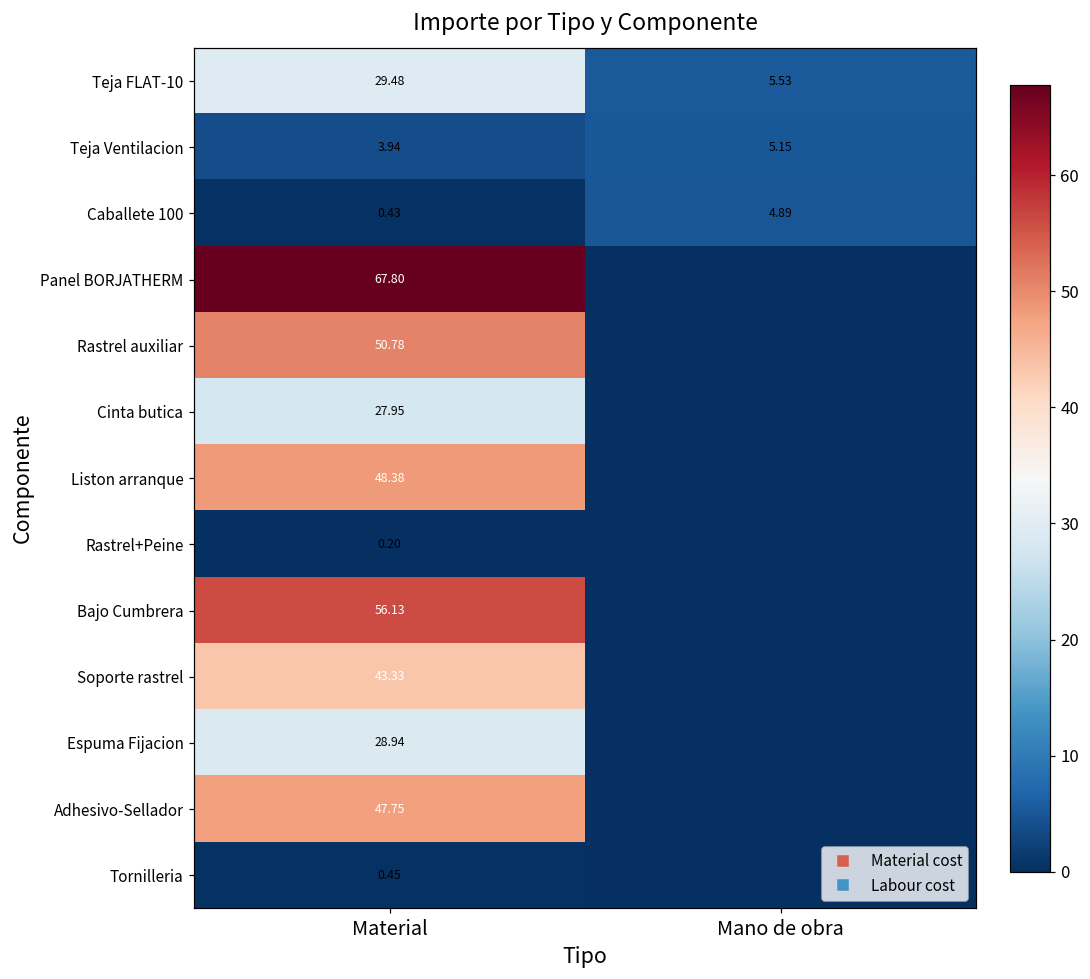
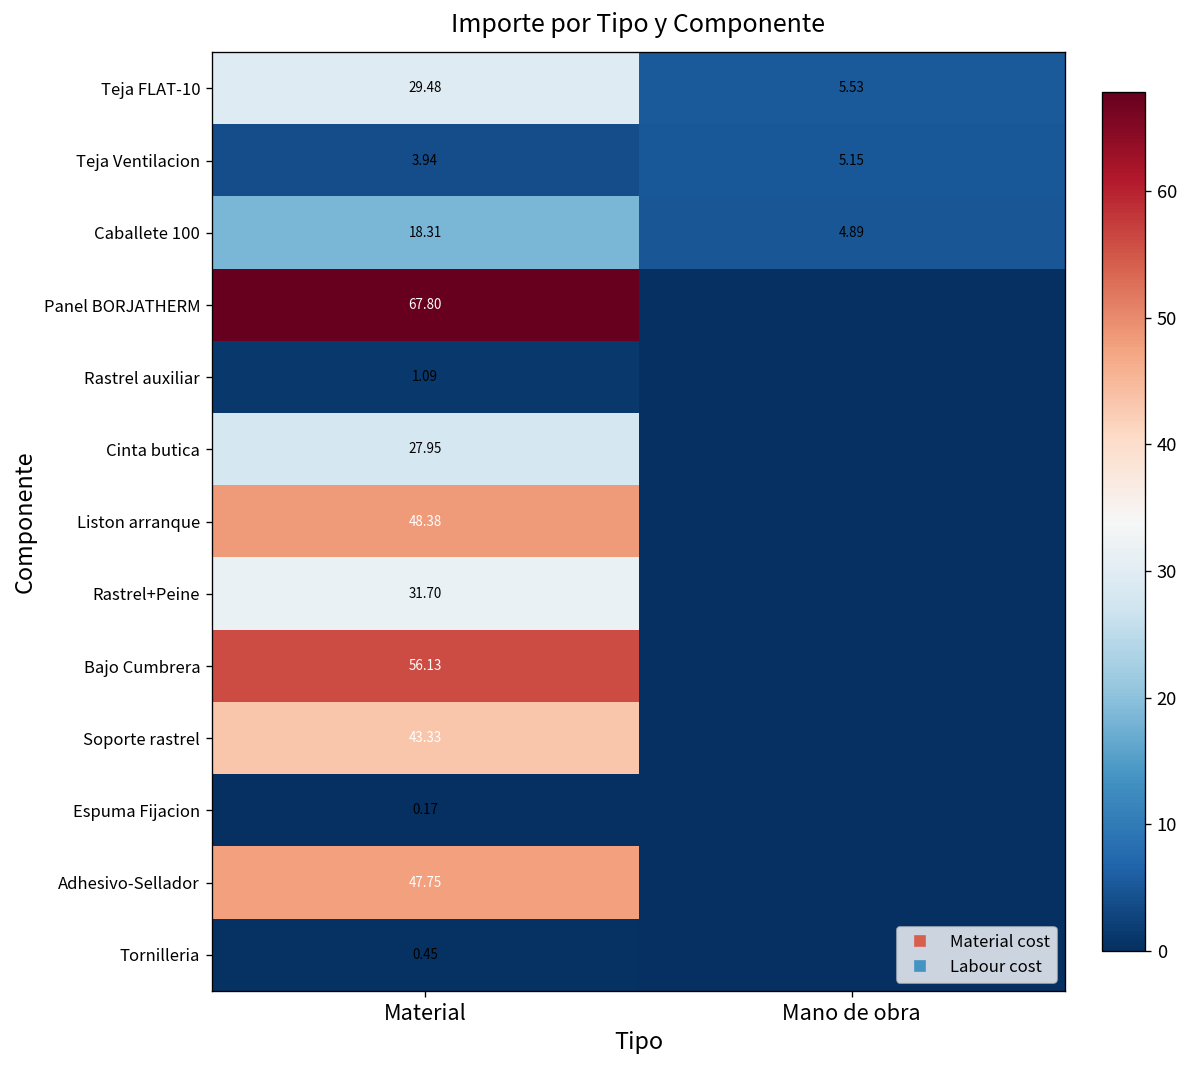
Caballete 100, Material: 0.43 -> 18.31
Rastrel auxiliar, Material: 50.78 -> 1.09
Rastrel+Peine, Material: 0.20 -> 31.70
Espuma Fijacion, Material: 28.94 -> 0.17
